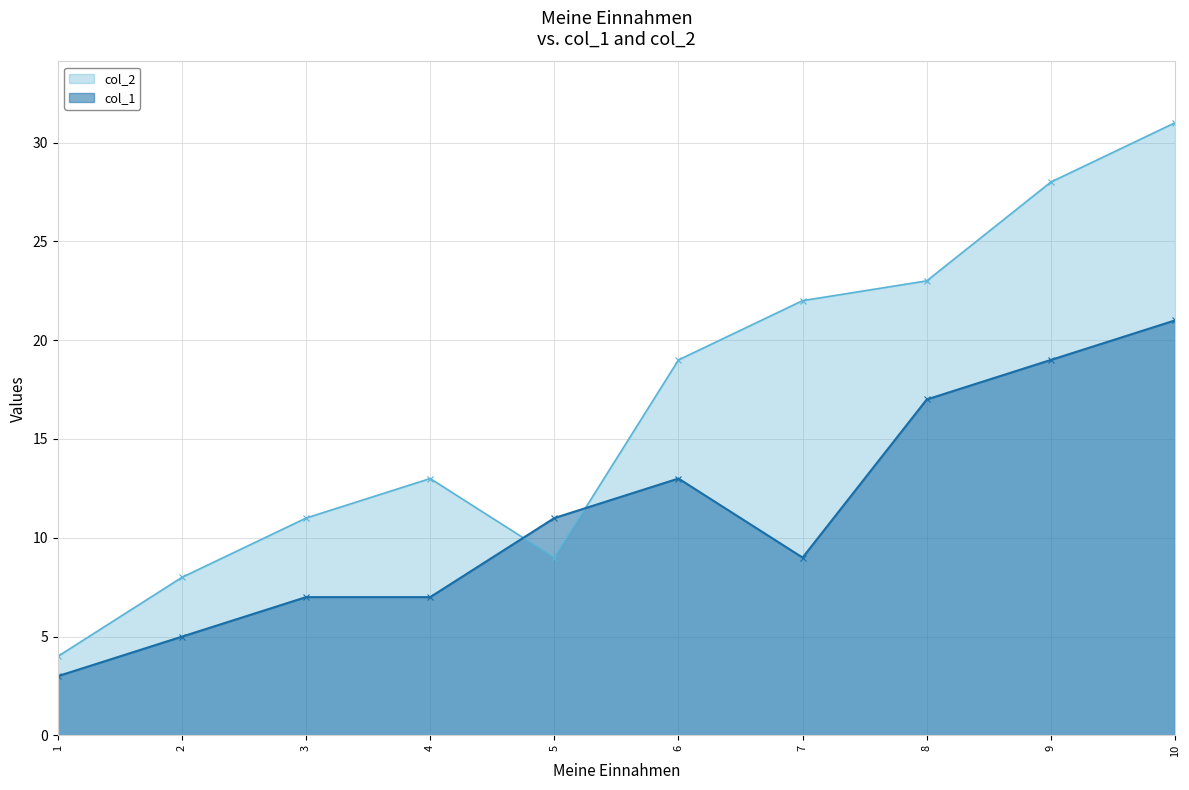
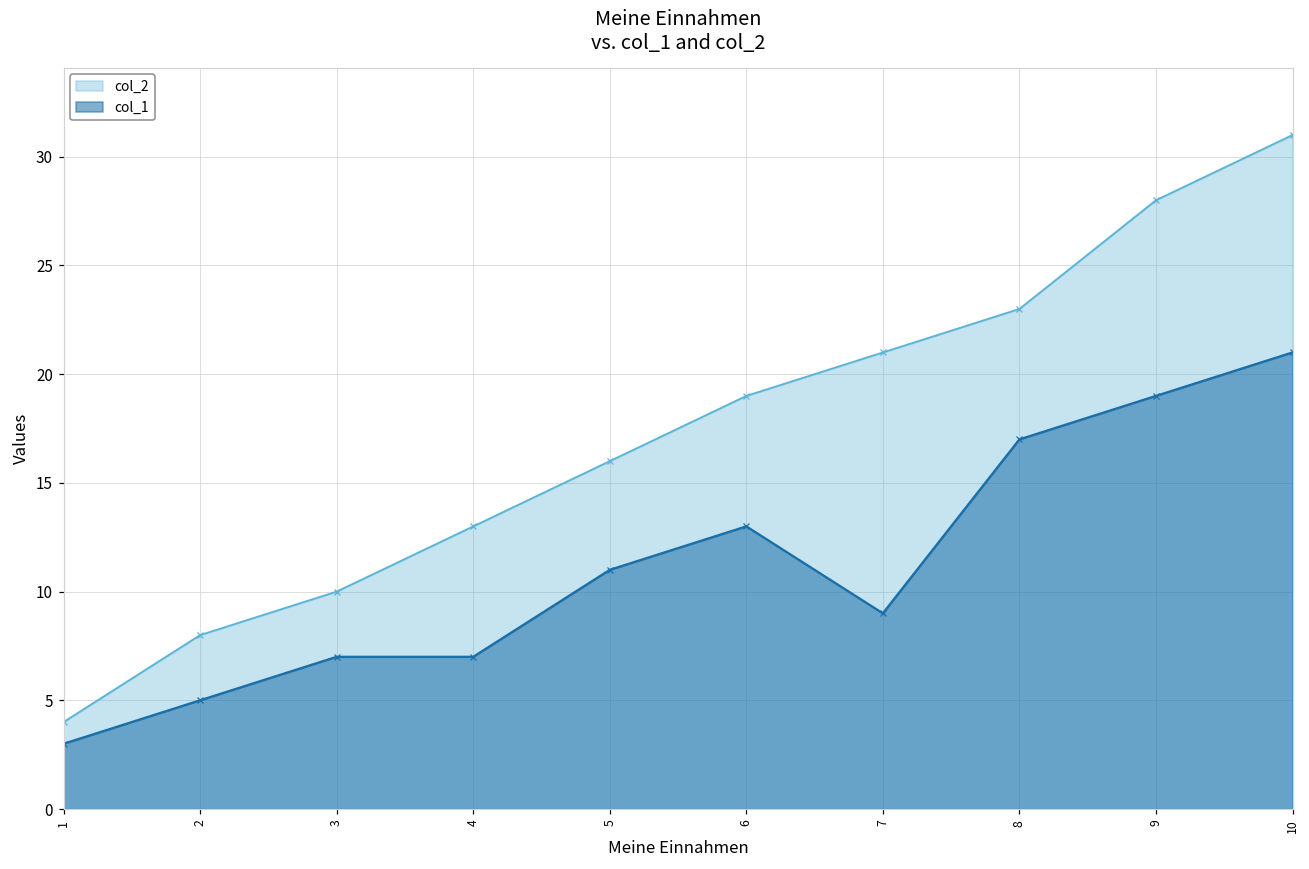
col_2, 3: 11 -> 10
col_2, 5: 9 -> 16
col_2, 7: 22 -> 21
